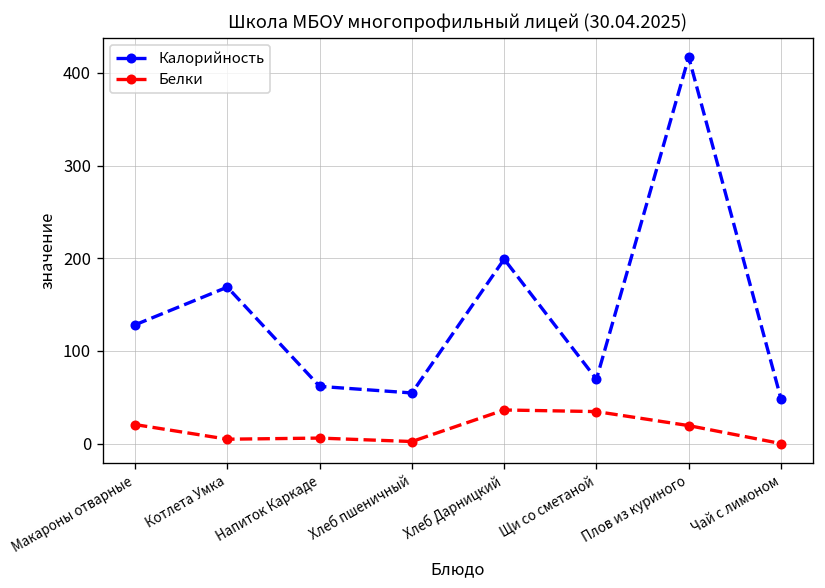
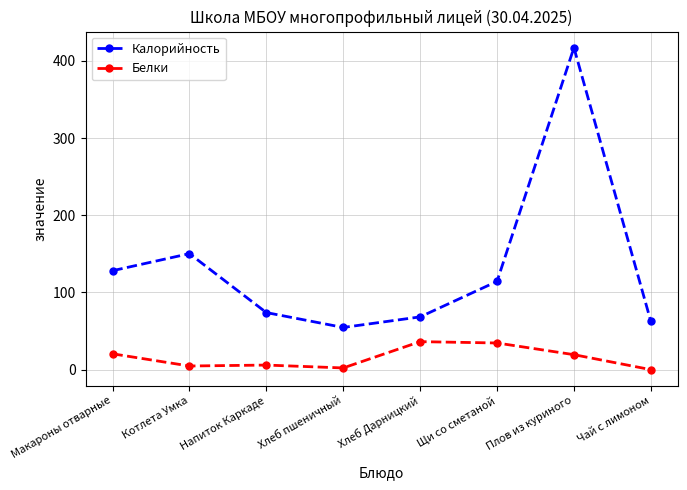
Калорийность, Котлета Умка: 170 -> 150
Калорийность, Напиток Каркаде: 60 -> 70
Калорийность, Хлеб Дарницкий: 200 -> 70
Калорийность, Щи со сметаной: 70 -> 110
Калорийность, Чай с лимоном: 50 -> 60
